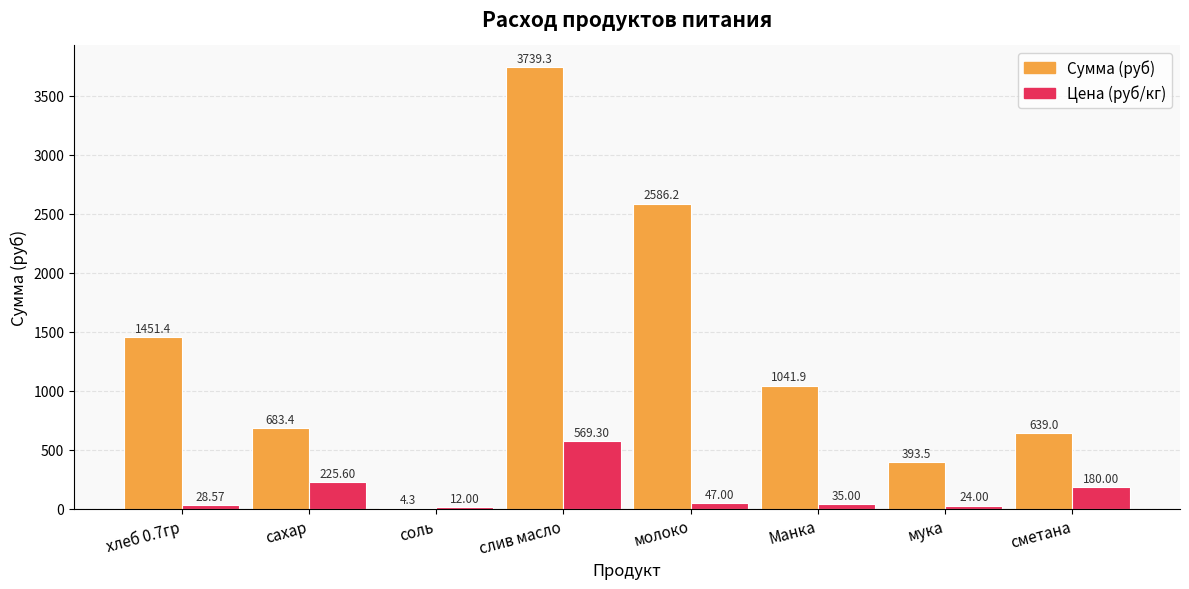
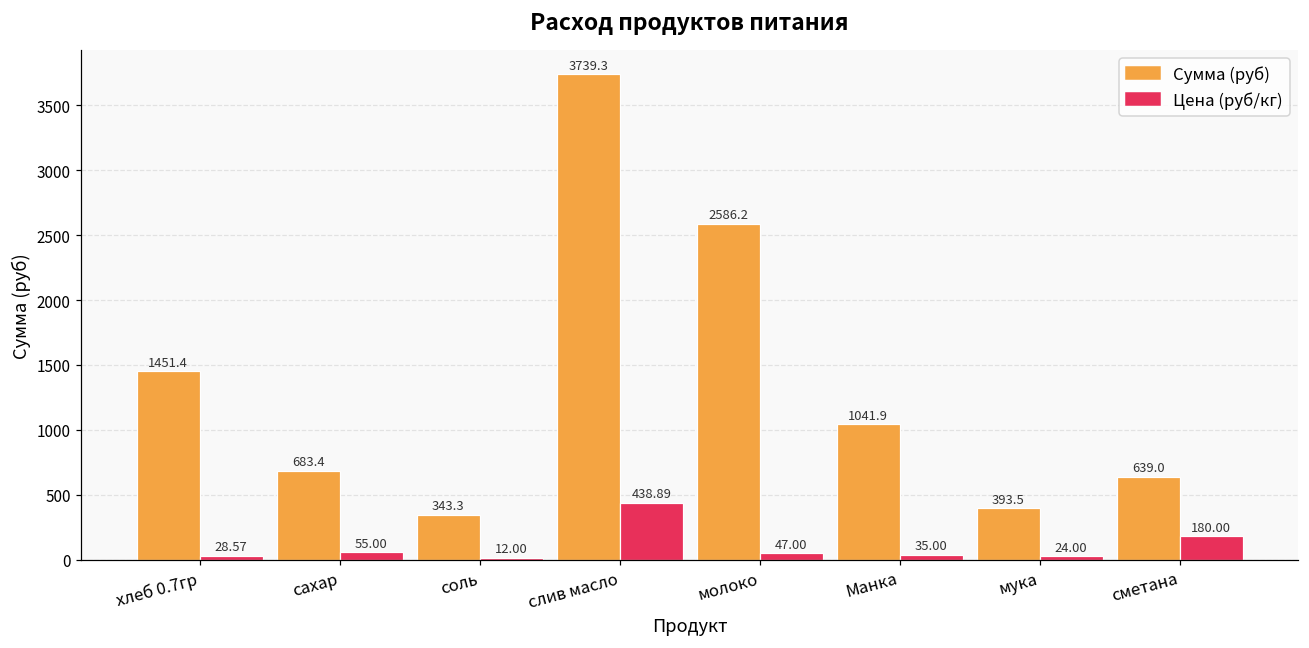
Цена (руб/кг), сахар: 225.60 -> 55.00
Сумма (руб), соль: 4.3 -> 343.3
Цена (руб/кг), слив масло: 569.30 -> 438.89
